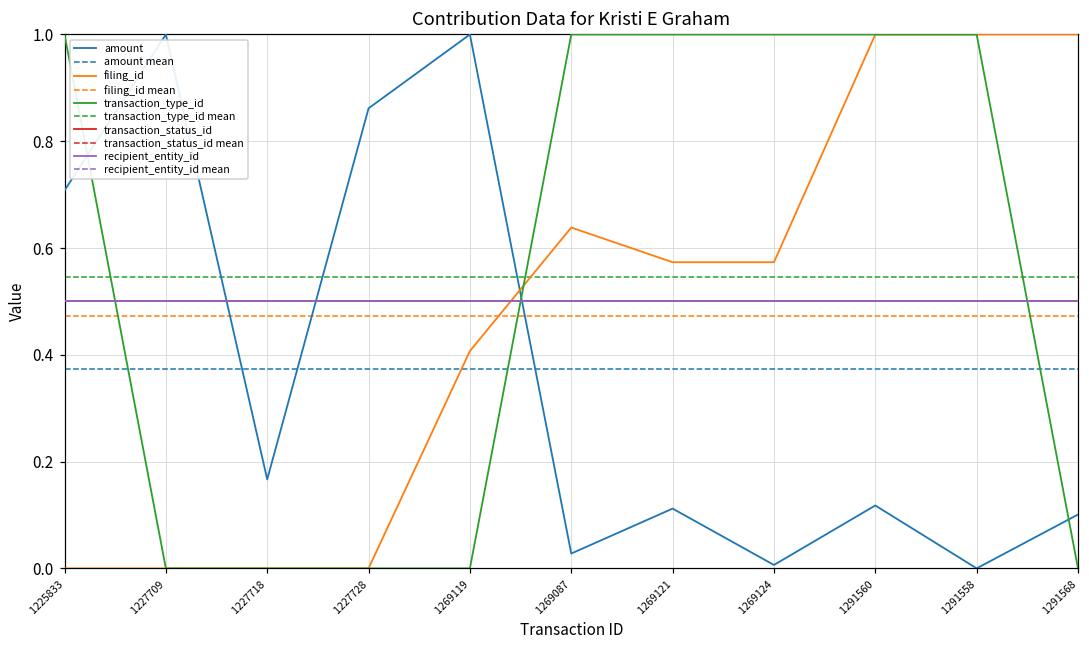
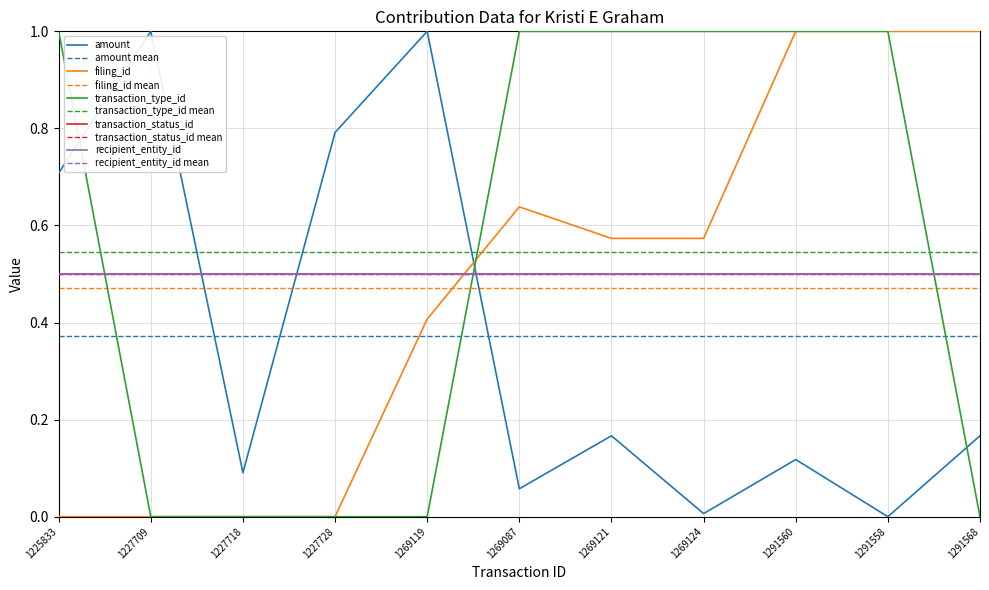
amount, 1227718: 0.17 -> 0.09
amount, 1227728: 0.86 -> 0.79
amount, 1269087: 0.03 -> 0.06
amount, 1269121: 0.11 -> 0.17
amount, 1291568: 0.10 -> 0.17
